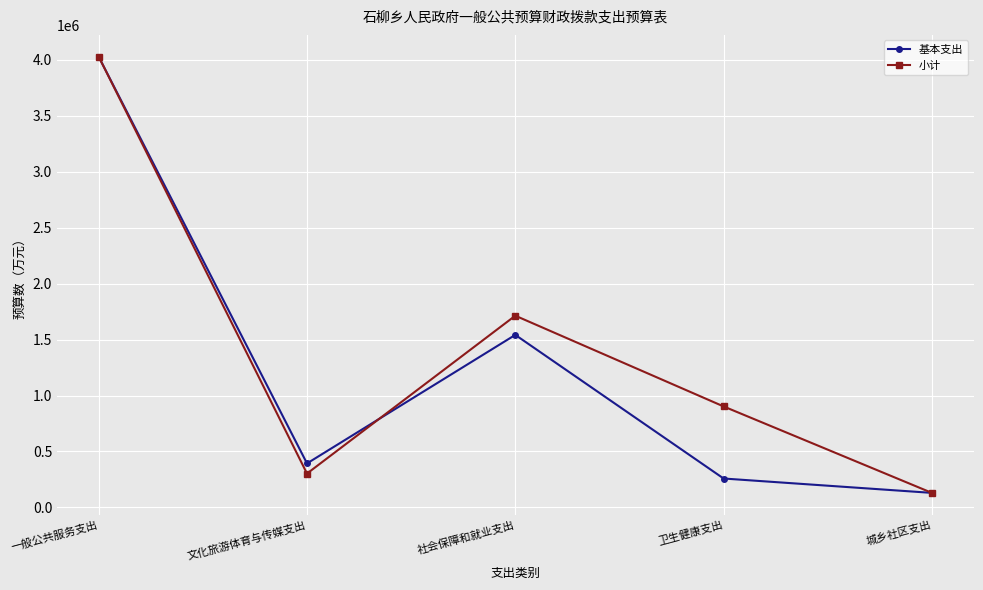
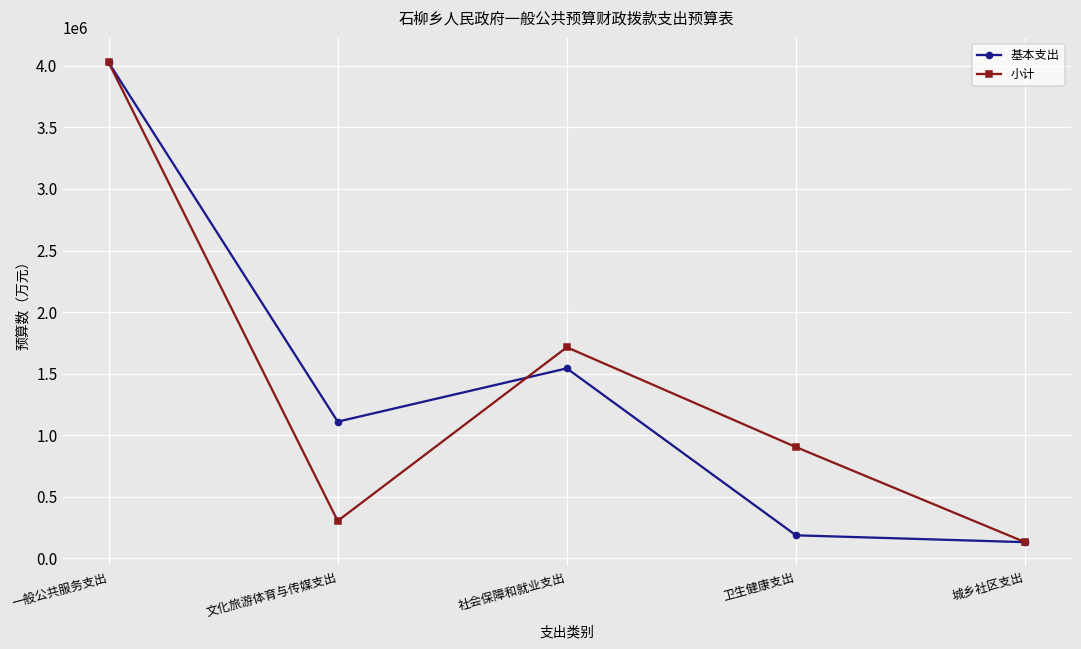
基本支出, 文化旅游体育与传媒支出: 390000 -> 1110000
基本支出, 卫生健康支出: 260000 -> 190000
